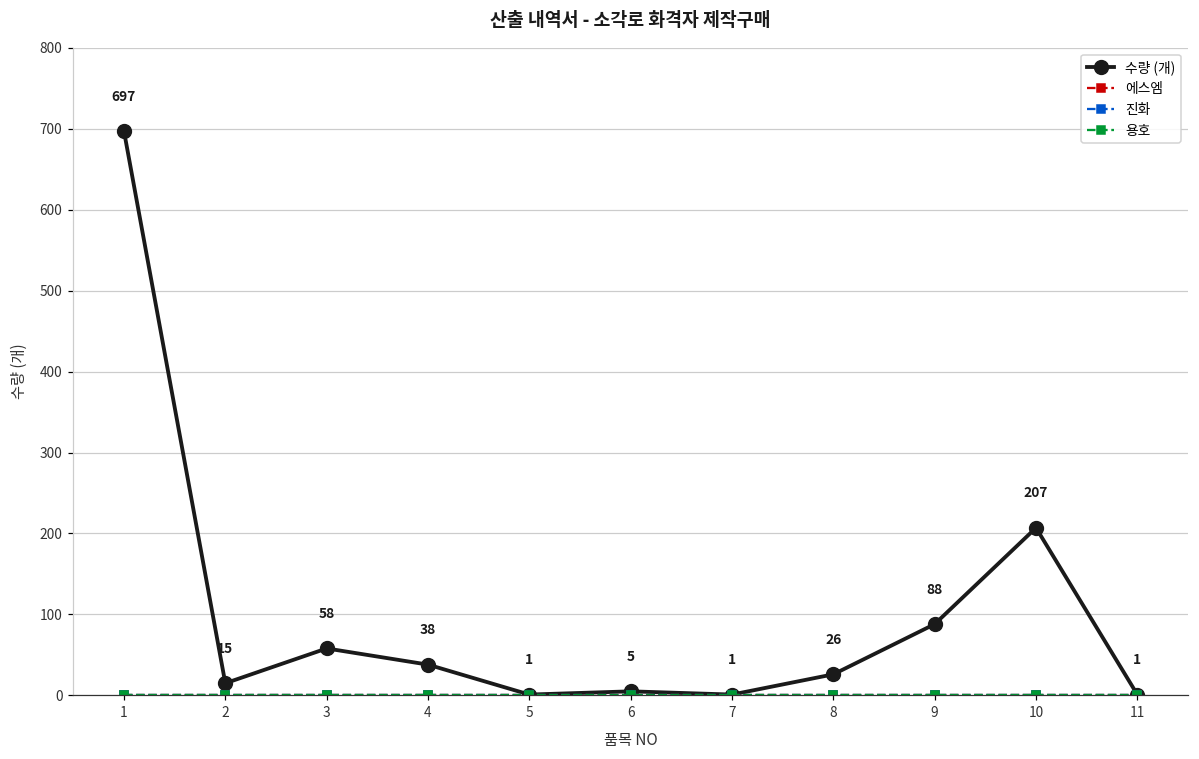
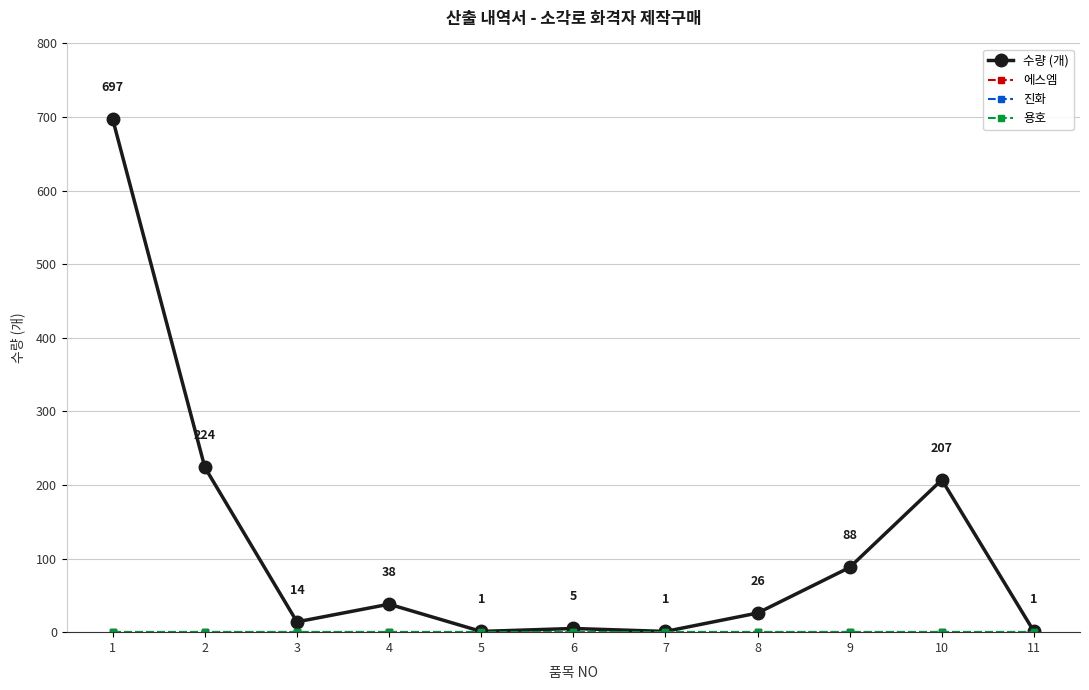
수량 (개), 2: 15 -> 224
수량 (개), 3: 58 -> 14
